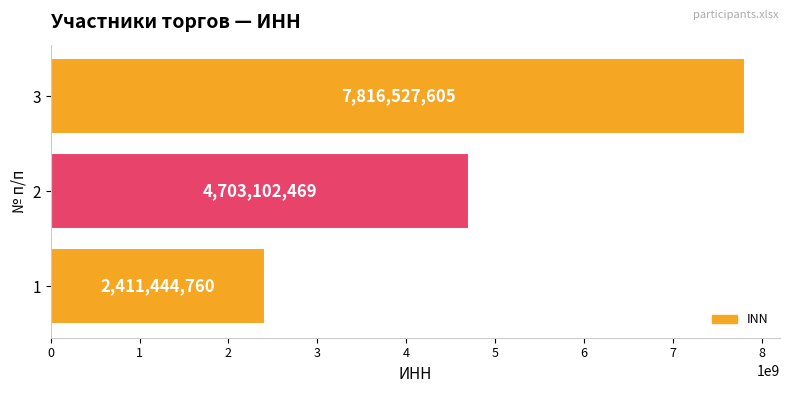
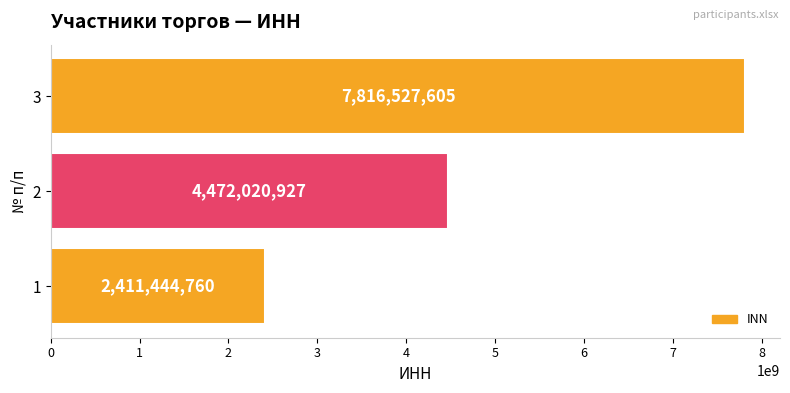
2: 4,703,102,469 -> 4,472,020,927
